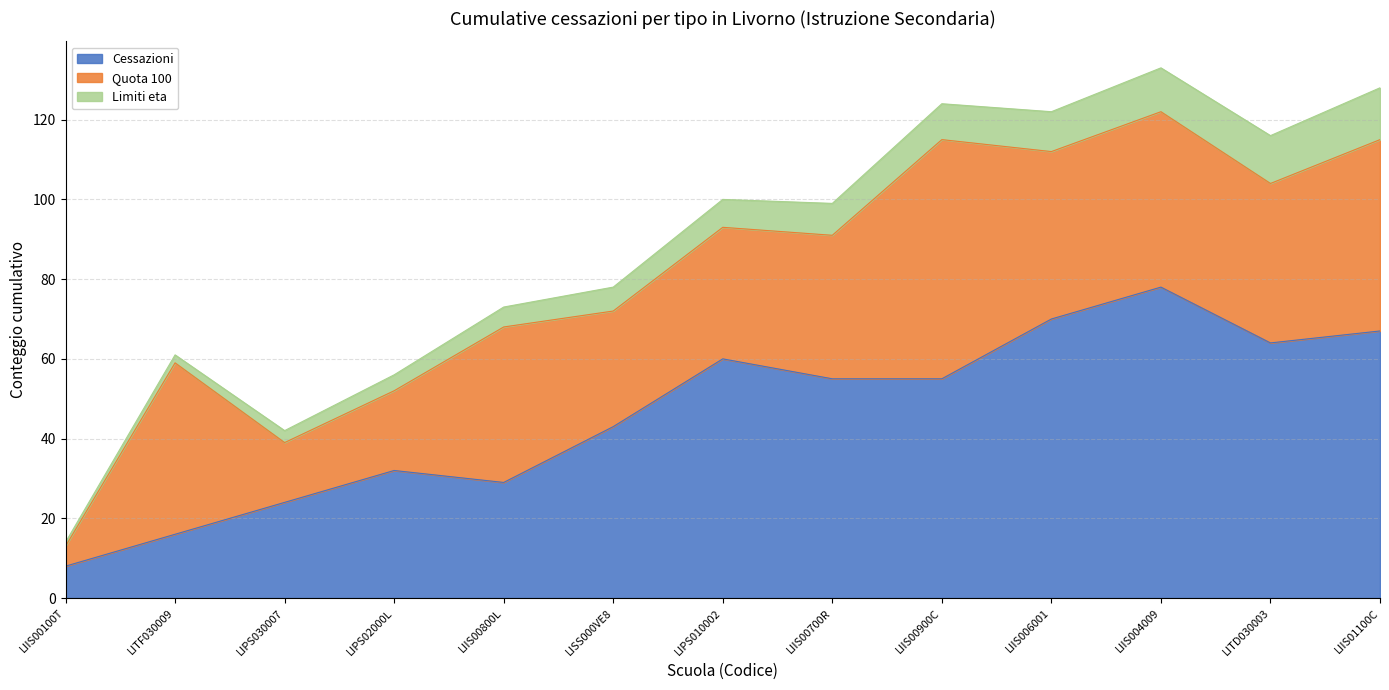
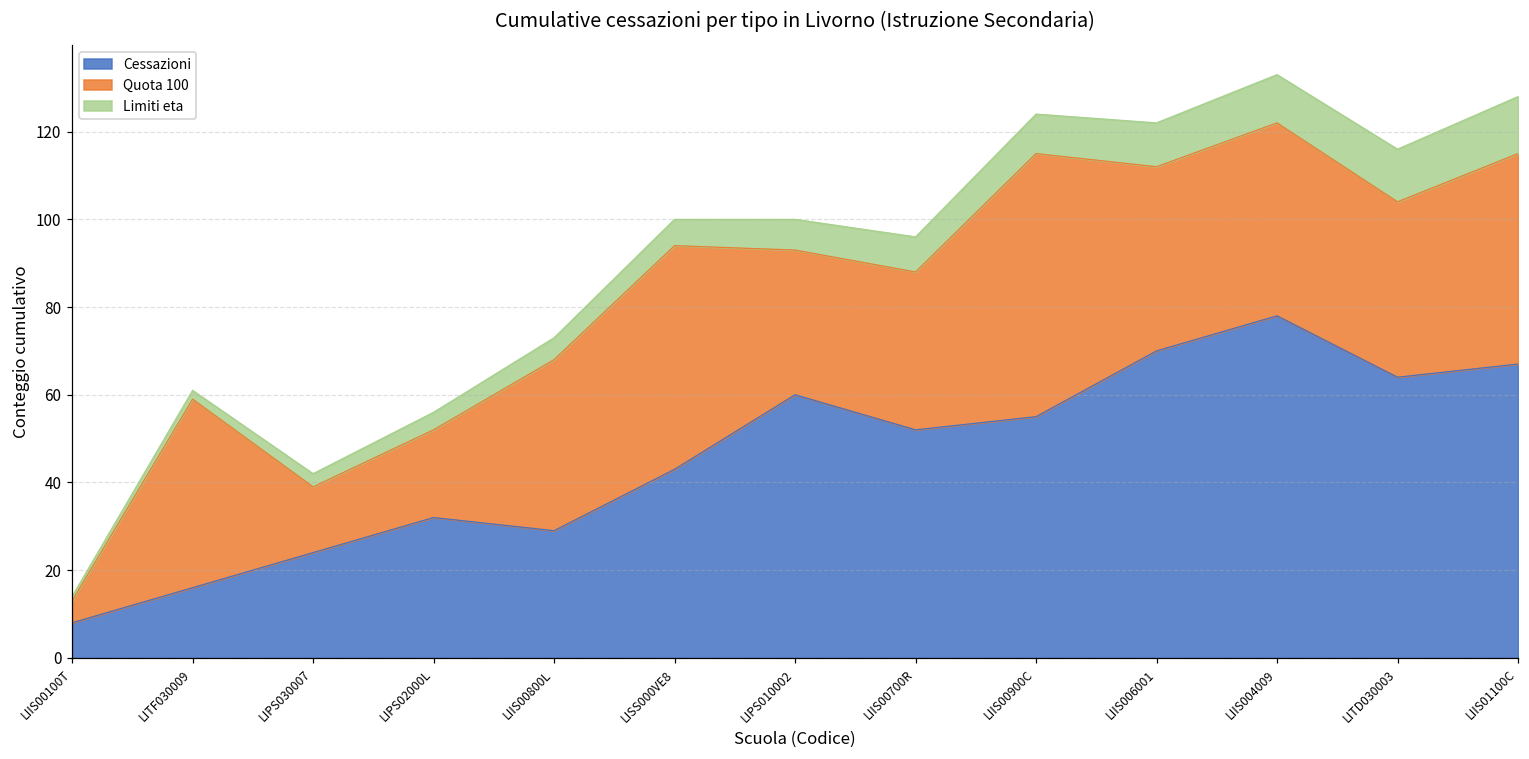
Quota 100, LISS000VE8: 29 -> 51
Cessazioni, LIIS00700R: 55 -> 52
